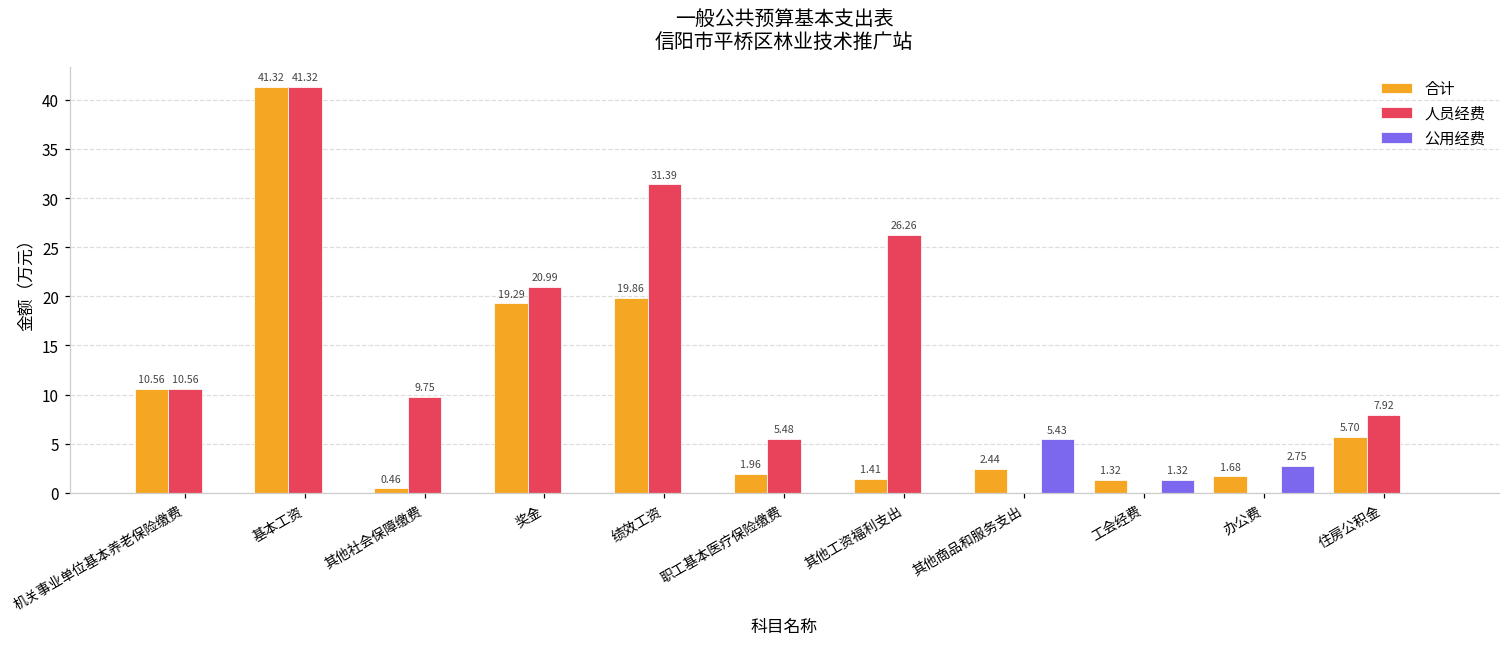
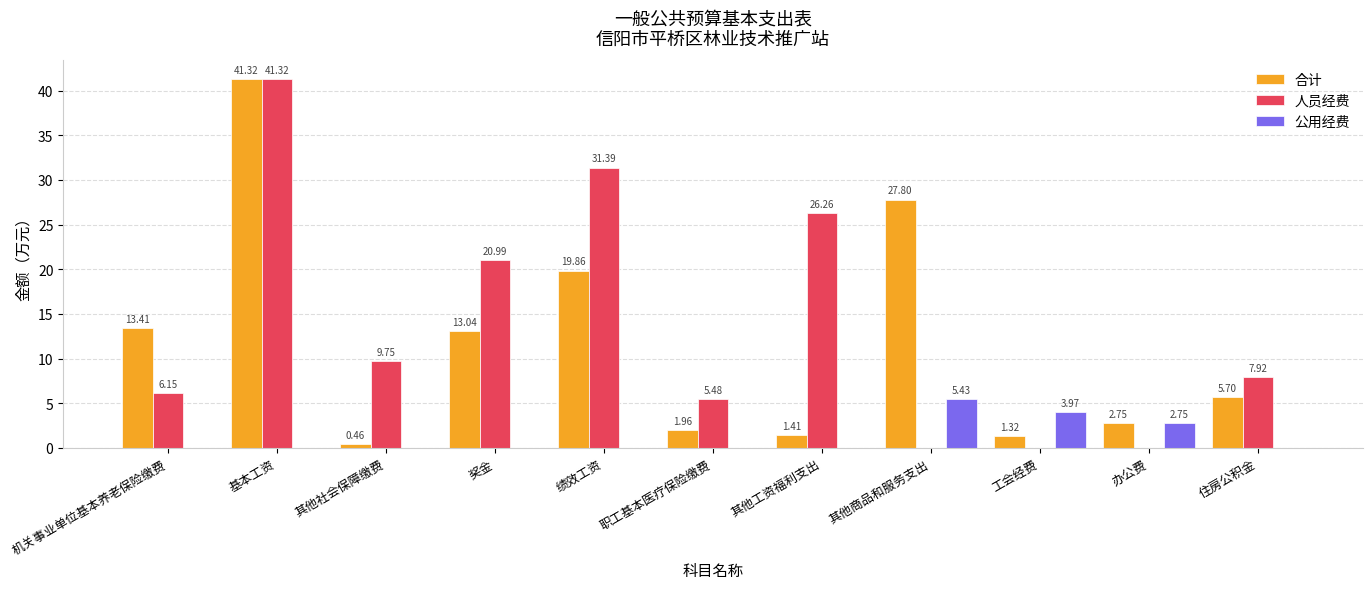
合计, 机关事业单位基本养老保险缴费: 10.56 -> 13.41
人员经费, 机关事业单位基本养老保险缴费: 10.56 -> 6.15
合计, 奖金: 19.29 -> 13.04
合计, 其他商品和服务支出: 2.44 -> 27.80
公用经费, 工会经费: 1.32 -> 3.97
合计, 办公费: 1.68 -> 2.75
